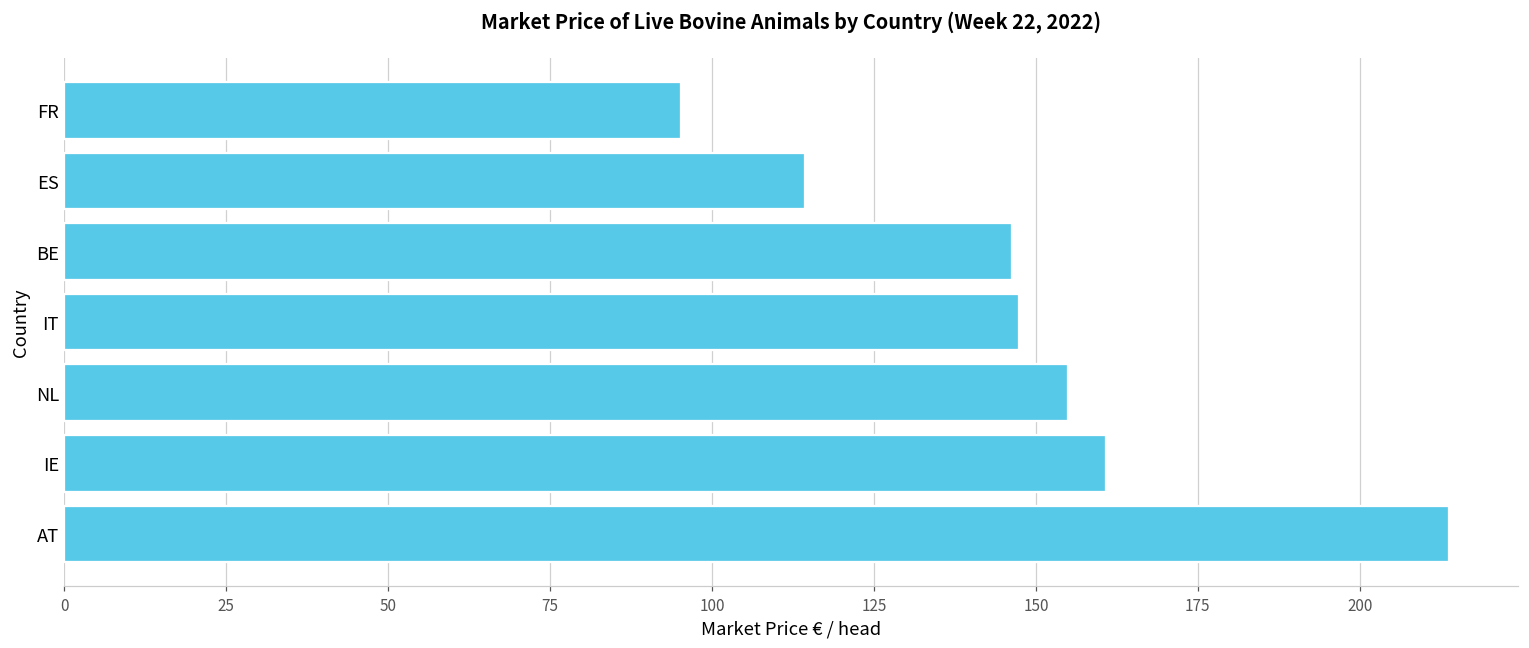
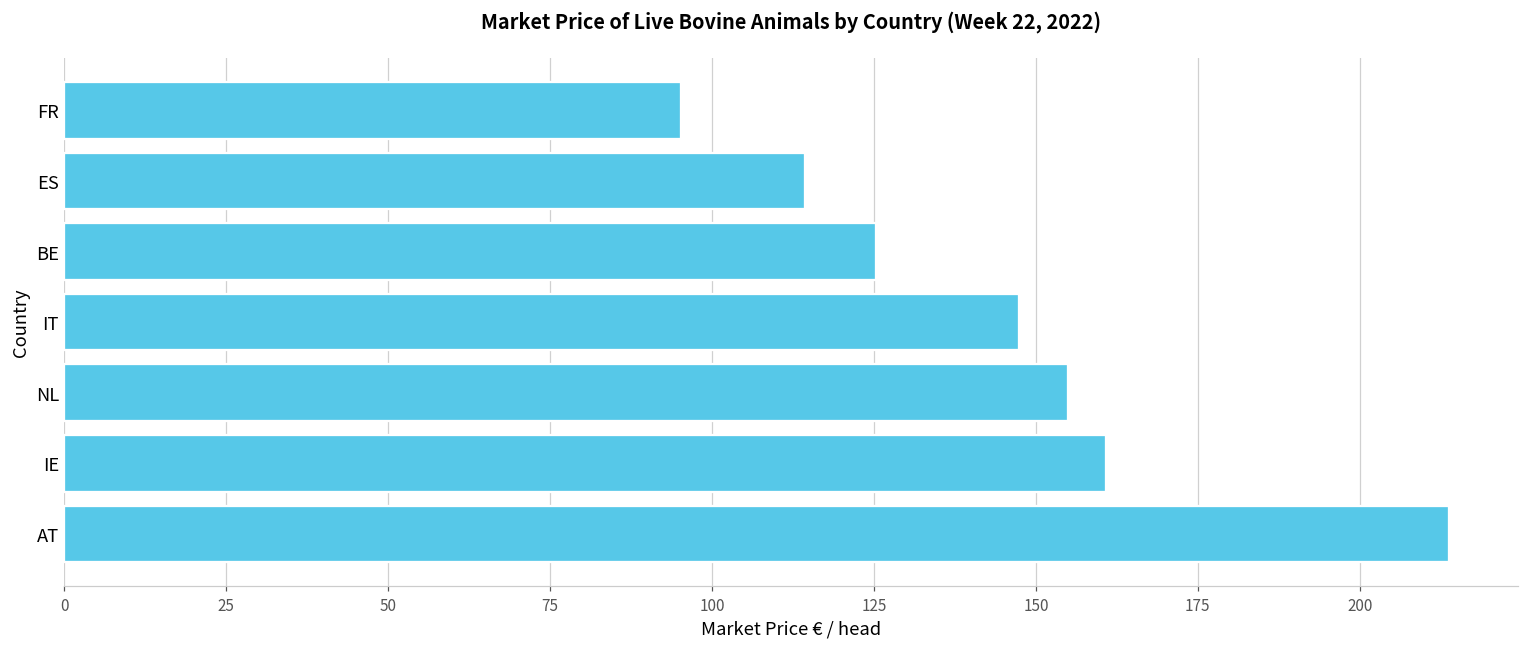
BE: 146 -> 125
